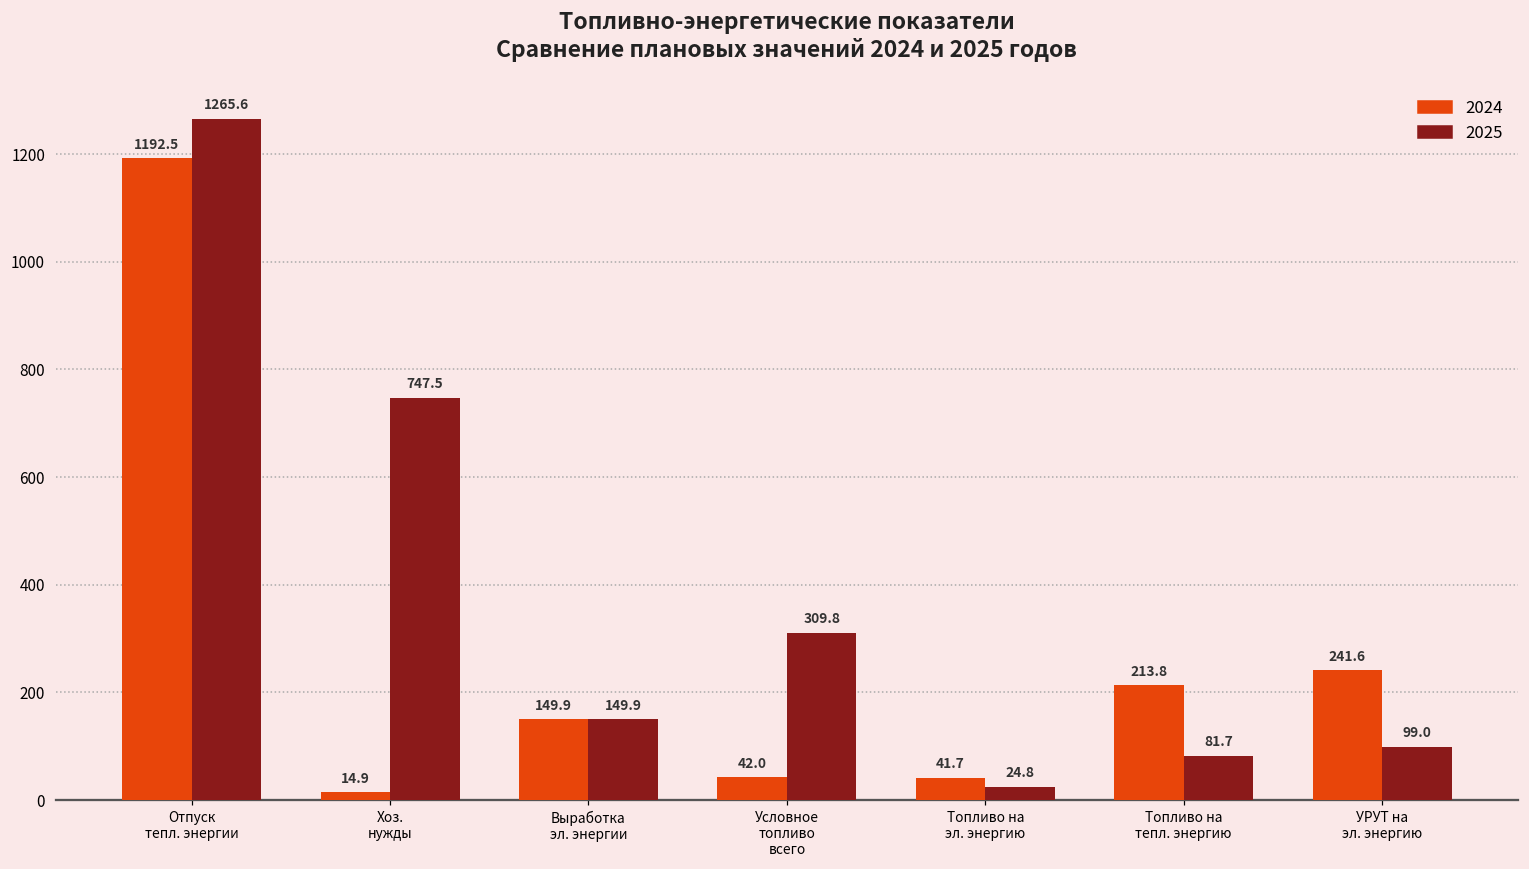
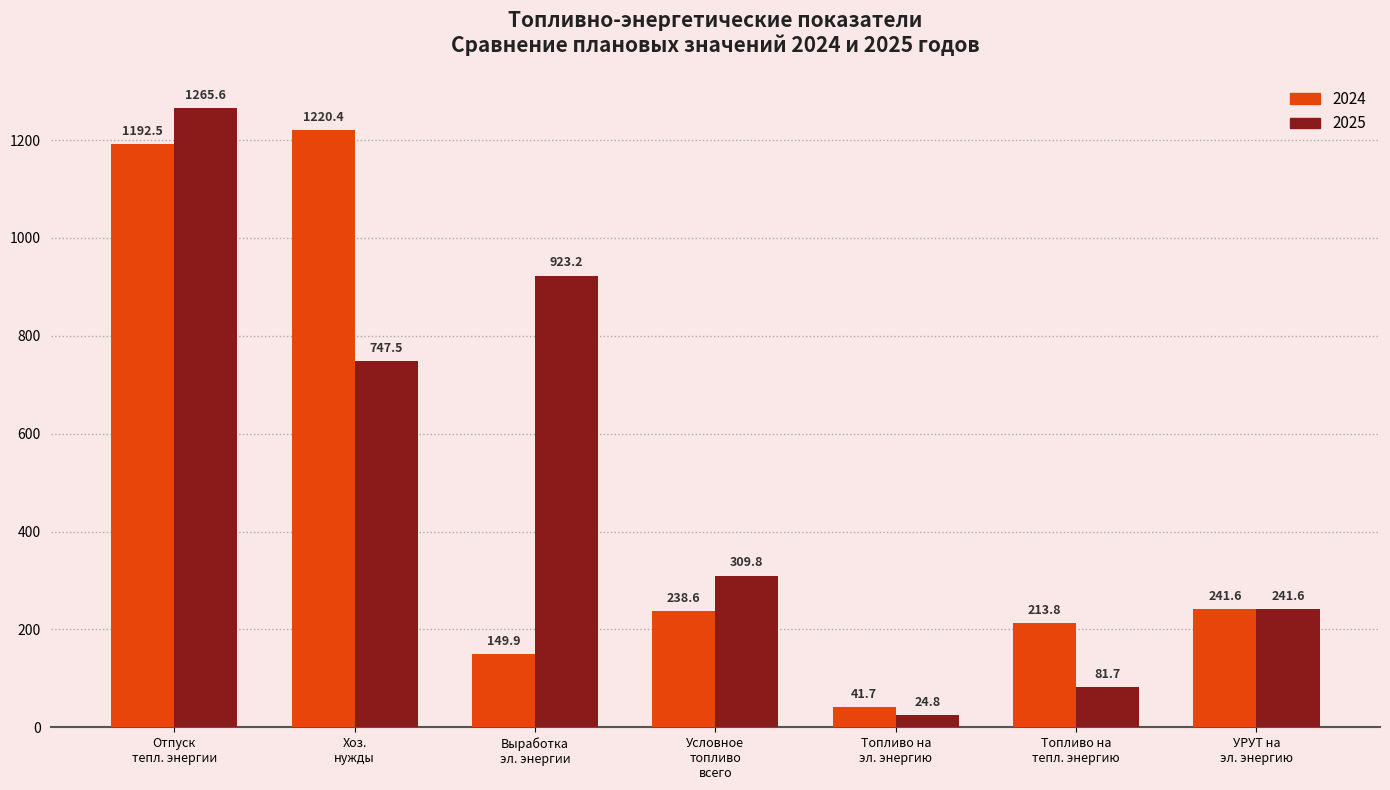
2024, Хоз. нужды: 14.9 -> 1220.4
2025, Выработка эл. энергии: 149.9 -> 923.2
2024, Условное топливо всего: 42.0 -> 238.6
2025, УРУТ на эл. энергию: 99.0 -> 241.6
